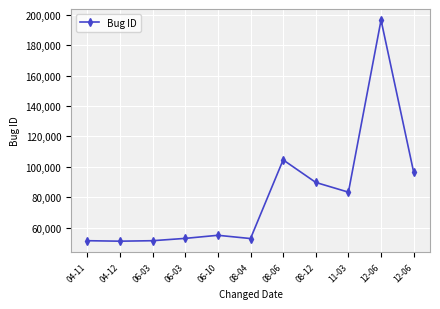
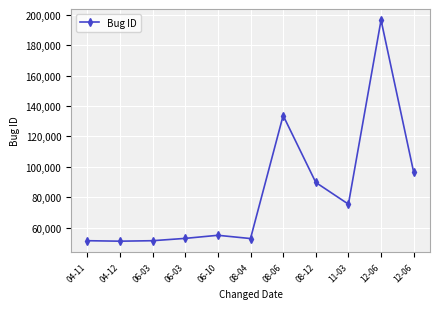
08-06: 105,000 -> 134,000
11-03: 83,000 -> 75,000
